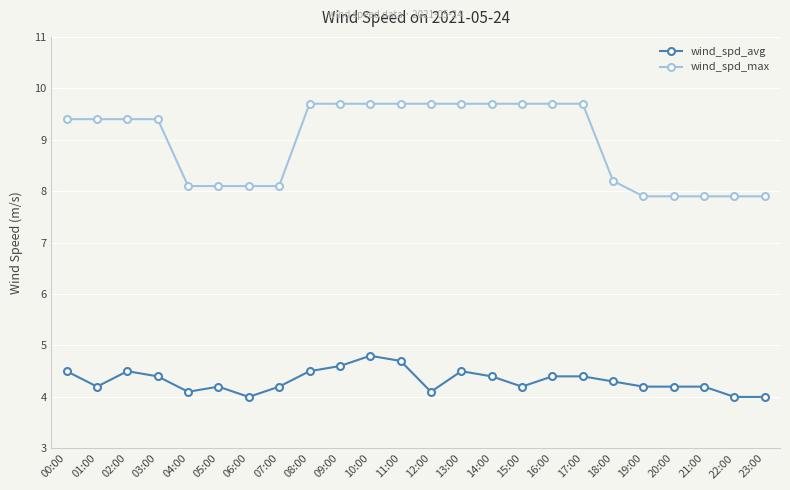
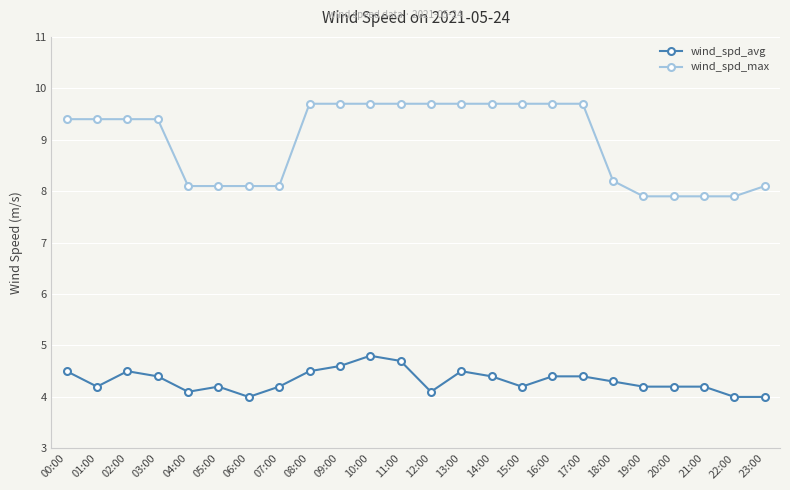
wind_spd_max, 23:00: 7.9 -> 8.1
